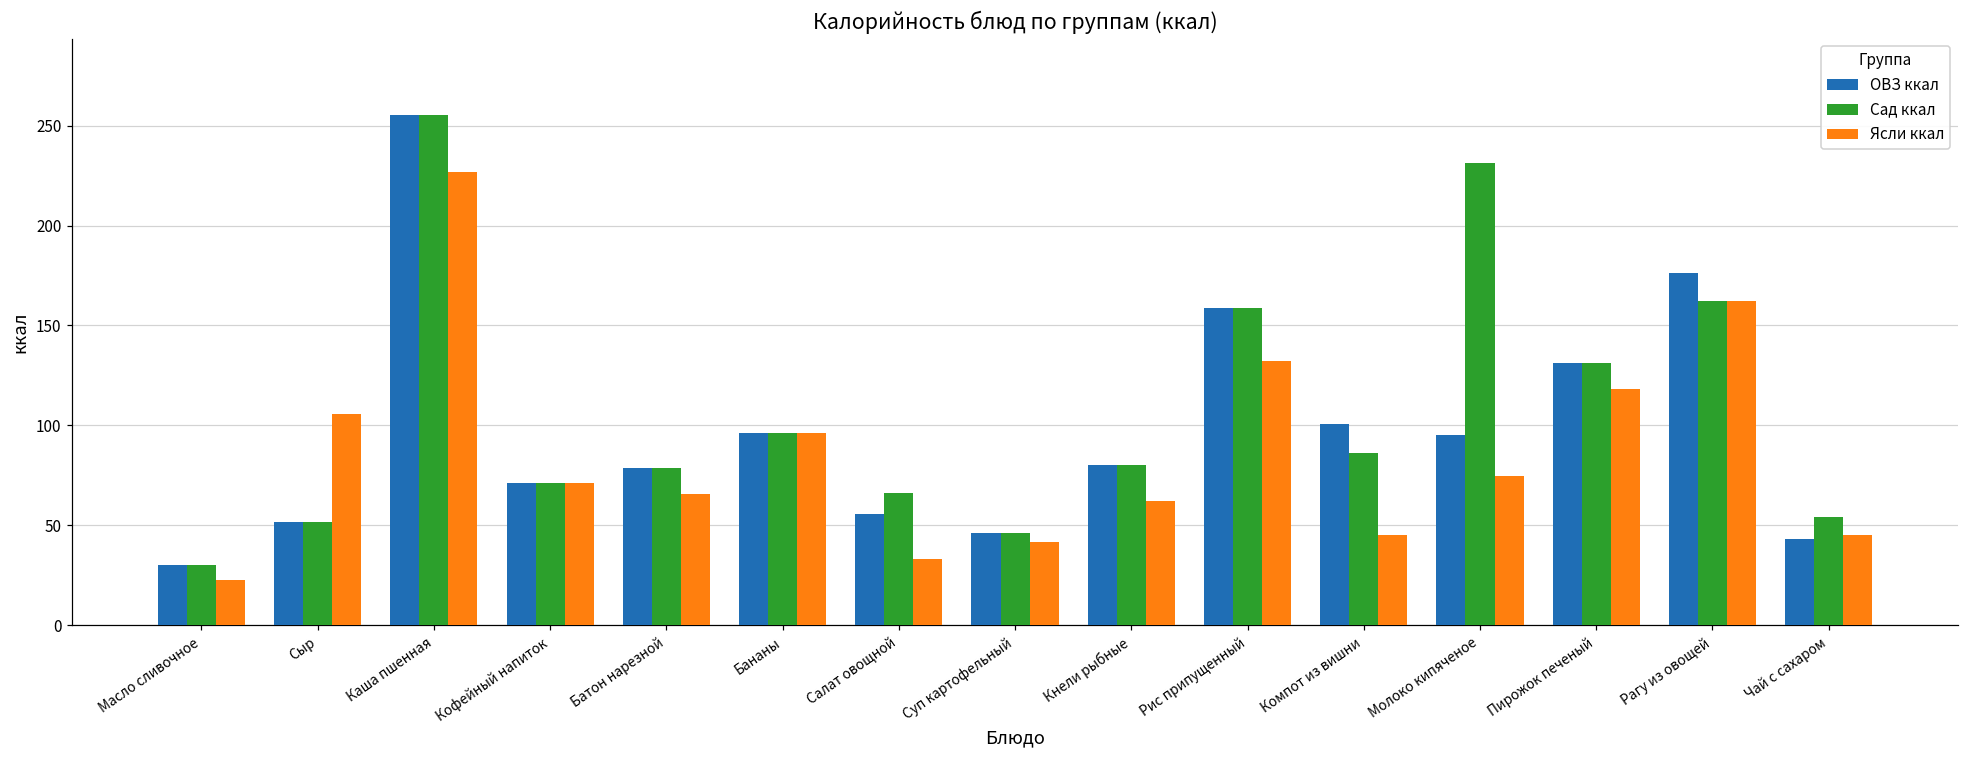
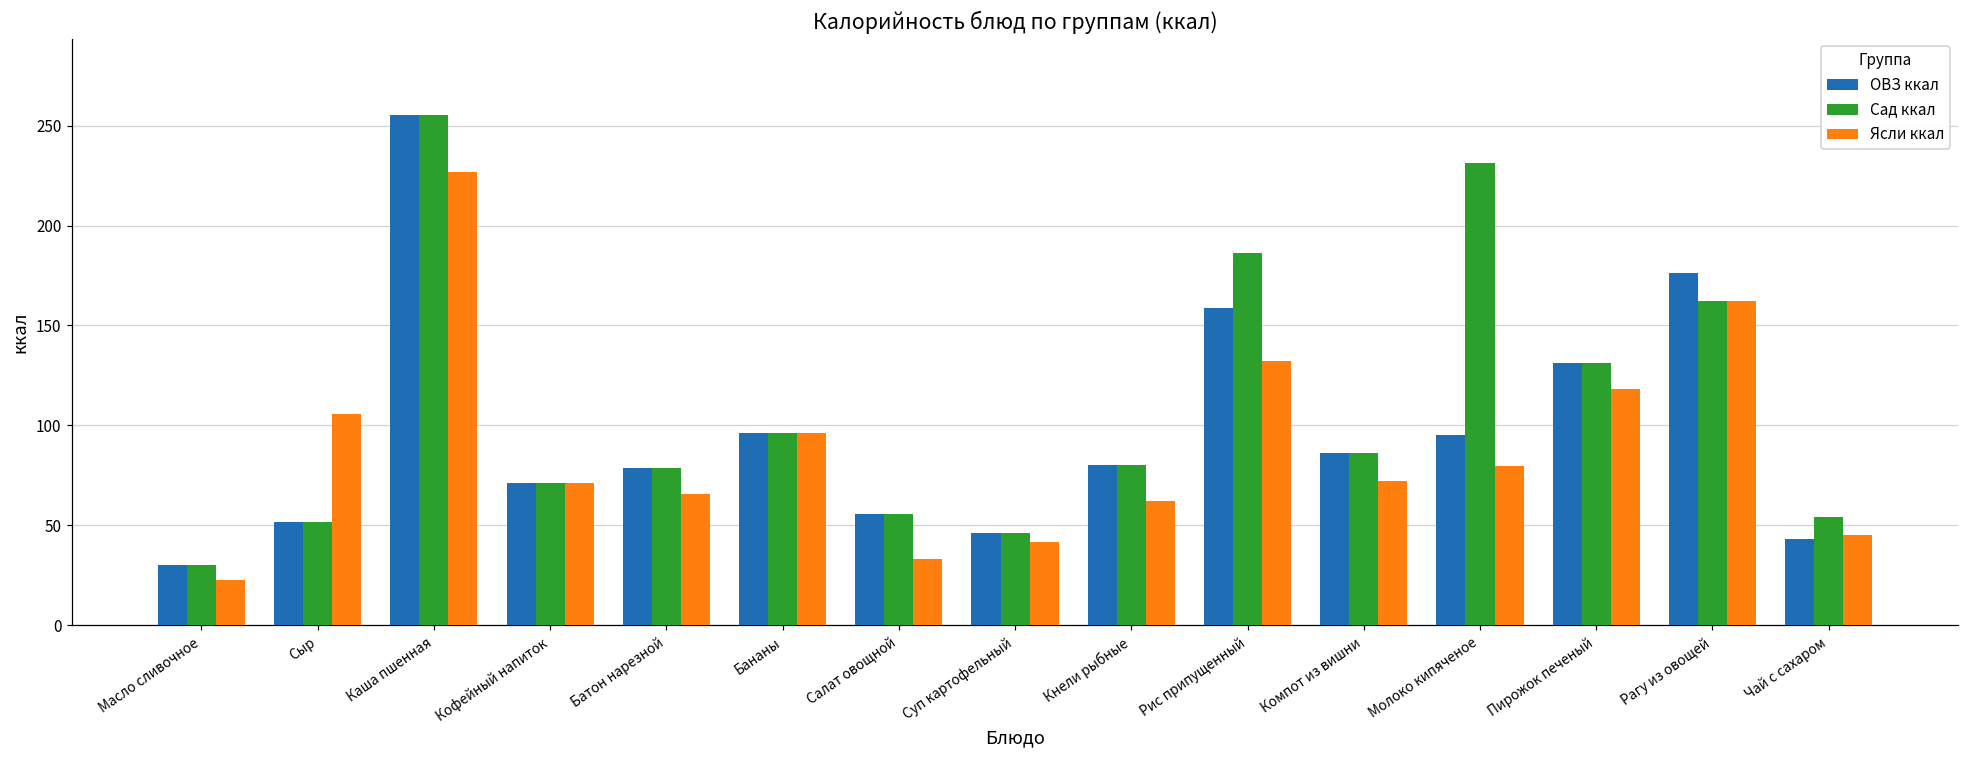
Сад ккал, Салат овощной: 66 -> 56
Сад ккал, Рис припущенный: 159 -> 186
ОВЗ ккал, Компот из вишни: 101 -> 86
Ясли ккал, Компот из вишни: 45 -> 72
Ясли ккал, Молоко кипяченое: 75 -> 80
